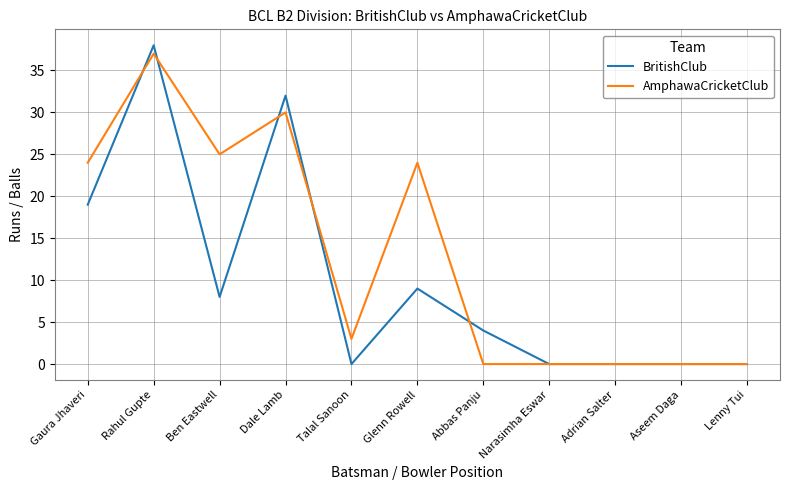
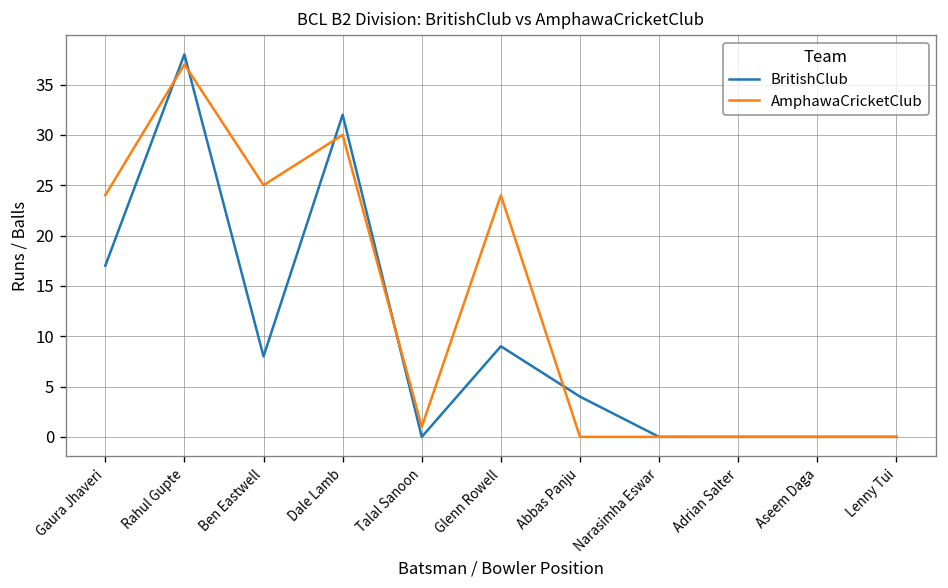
BritishClub, Gaura Jhaveri: 19 -> 17
AmphawaCricketClub, Talal Sanoon: 3 -> 1
